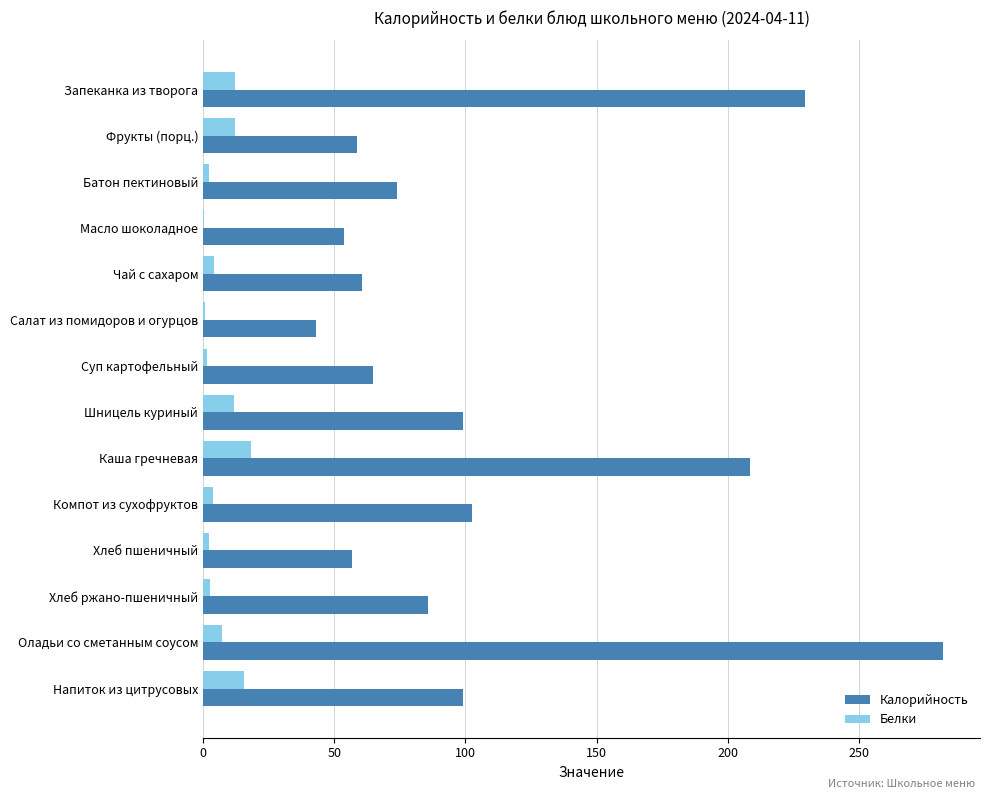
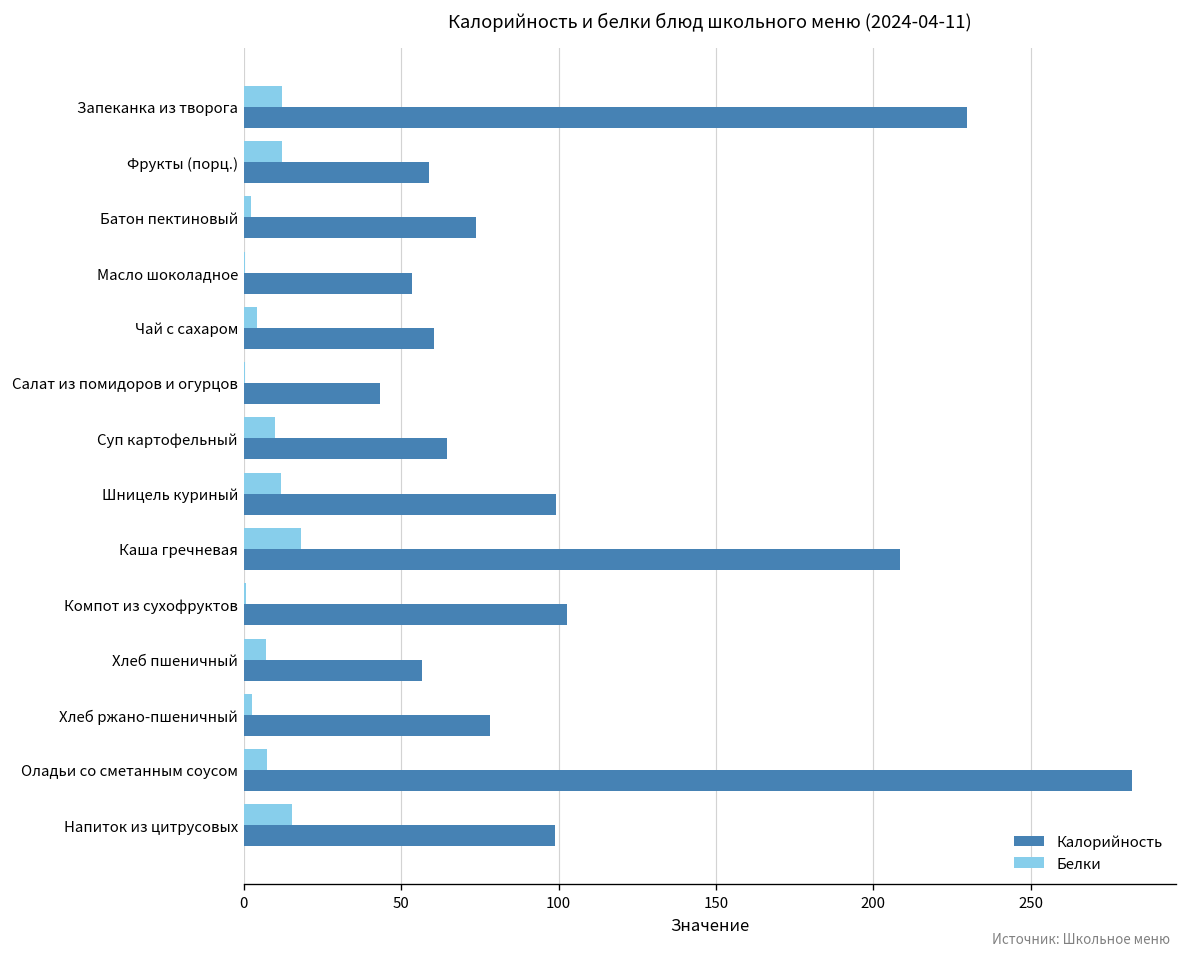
Белки, Суп картофельный: 2 -> 10
Белки, Компот из сухофруктов: 4 -> 1
Белки, Хлеб пшеничный: 2 -> 7
Калорийность, Хлеб ржано-пшеничный: 86 -> 78
